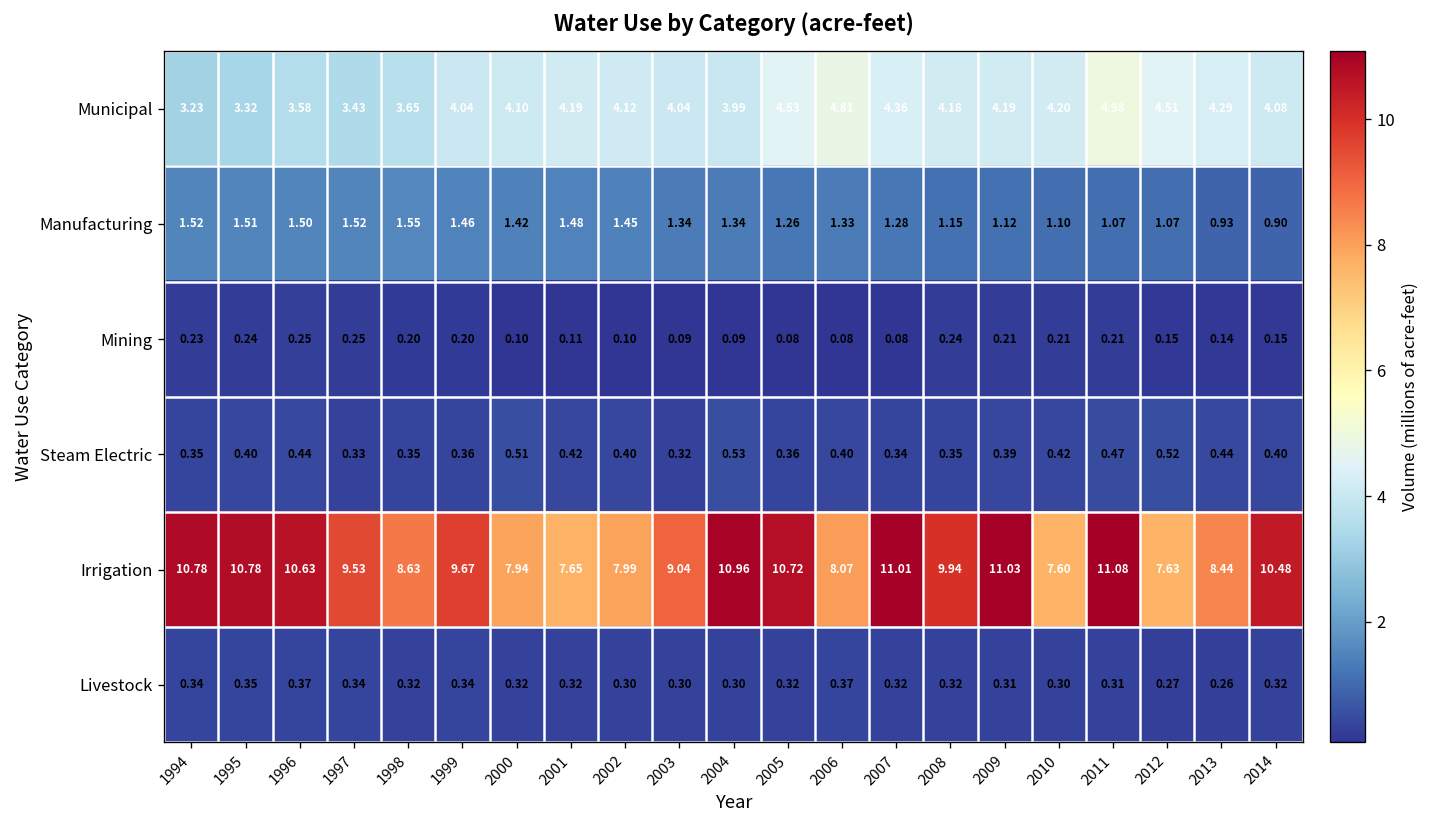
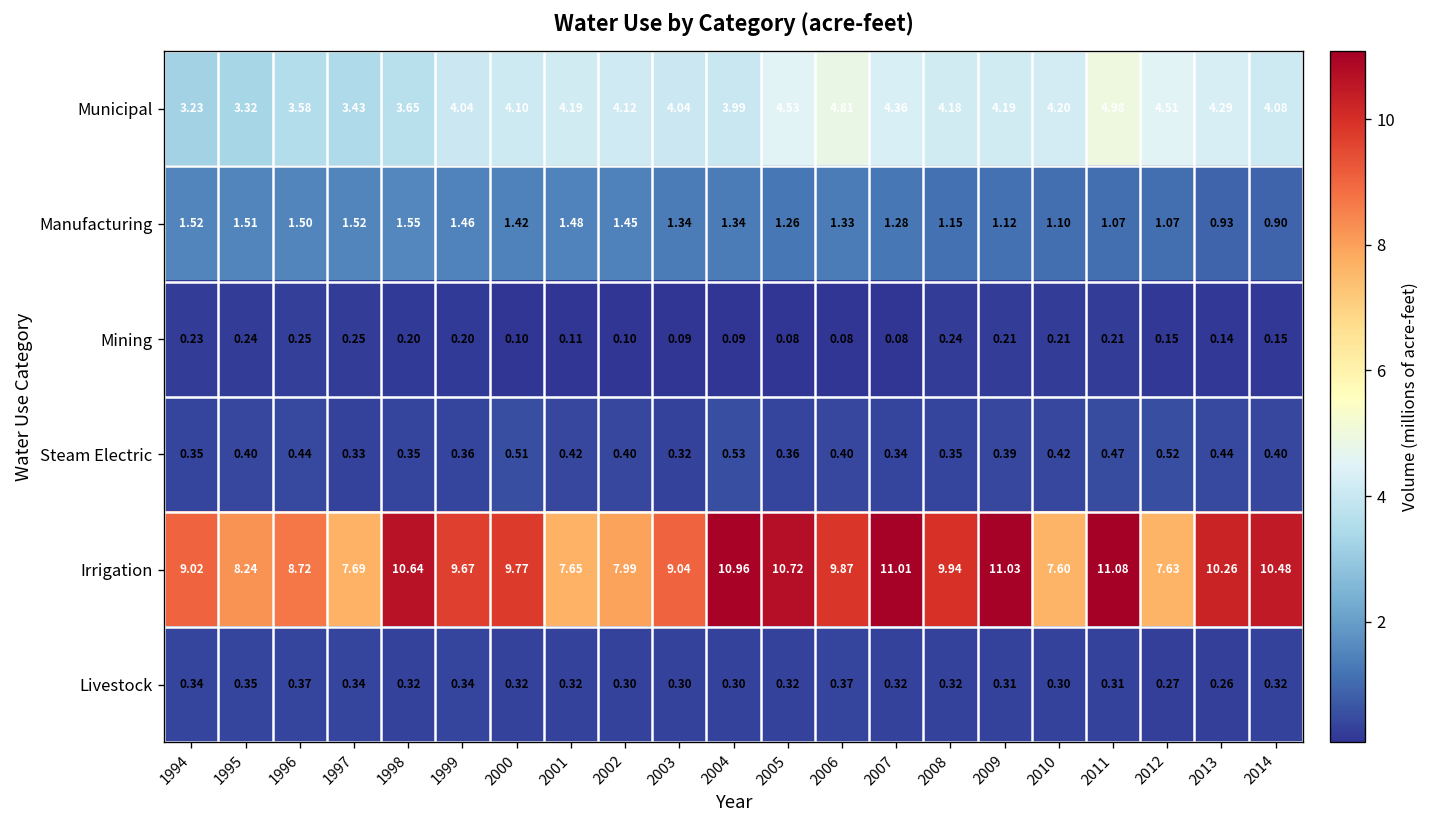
Irrigation, 1994: 10.78 -> 9.02
Irrigation, 1995: 10.78 -> 8.24
Irrigation, 1996: 10.63 -> 8.72
Irrigation, 1997: 9.53 -> 7.69
Irrigation, 1998: 8.63 -> 10.64
Irrigation, 2000: 7.94 -> 9.77
Irrigation, 2006: 8.07 -> 9.87
Irrigation, 2013: 8.44 -> 10.26
